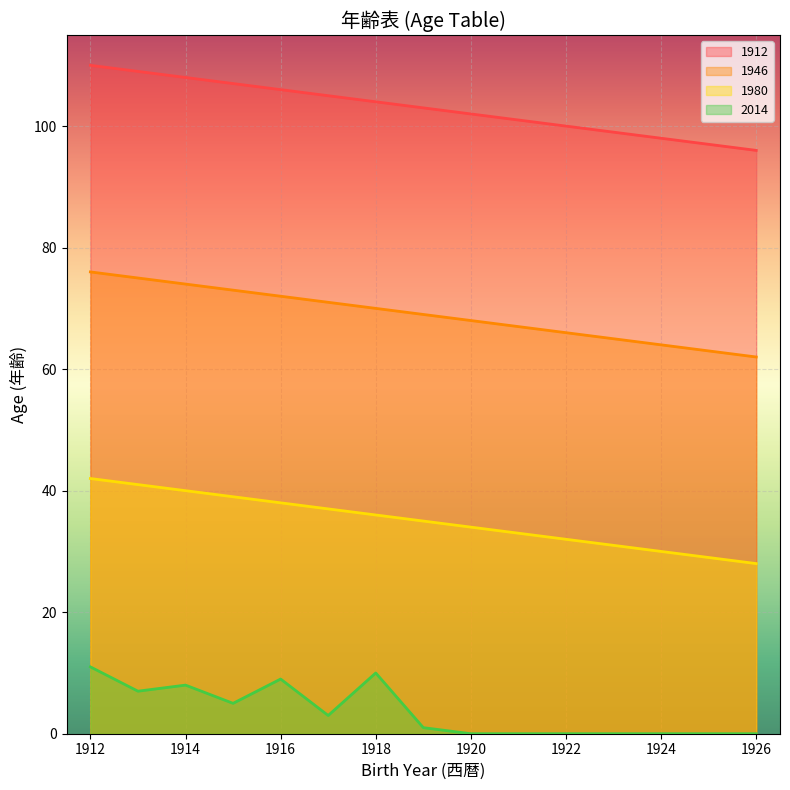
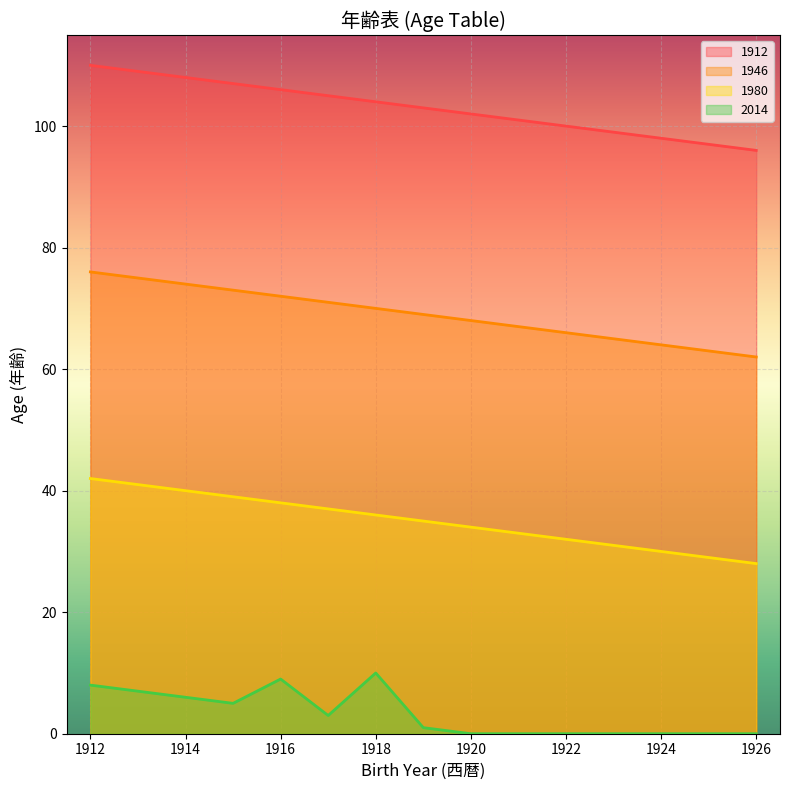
2014, 1912: 11 -> 8
2014, 1914: 8 -> 6
